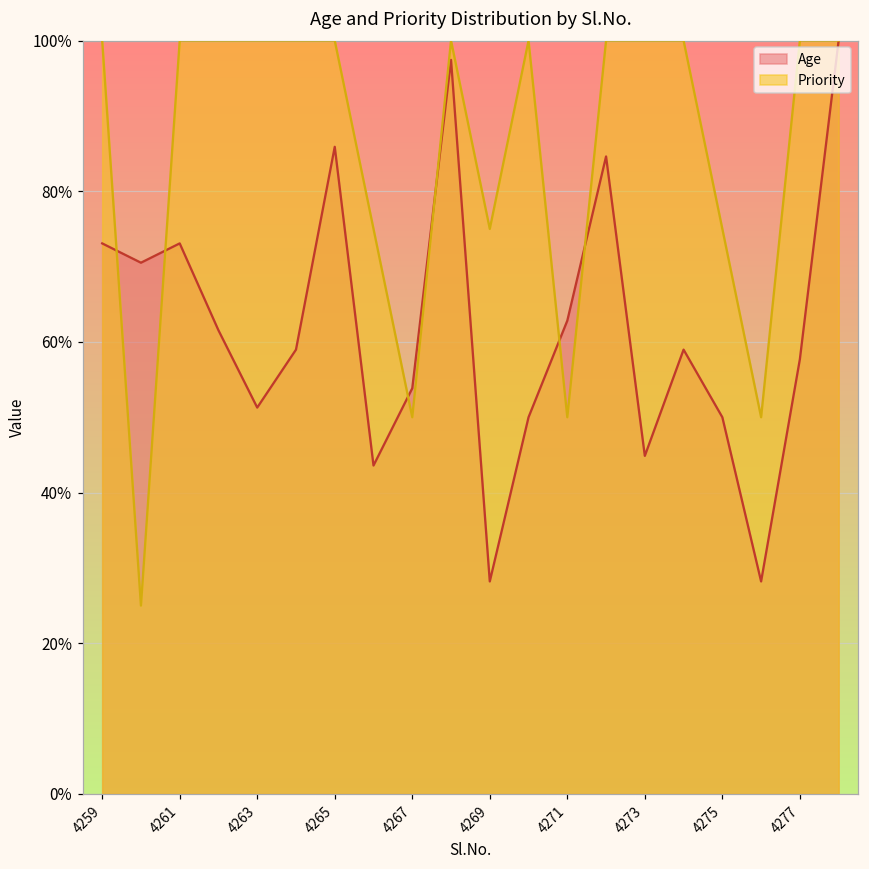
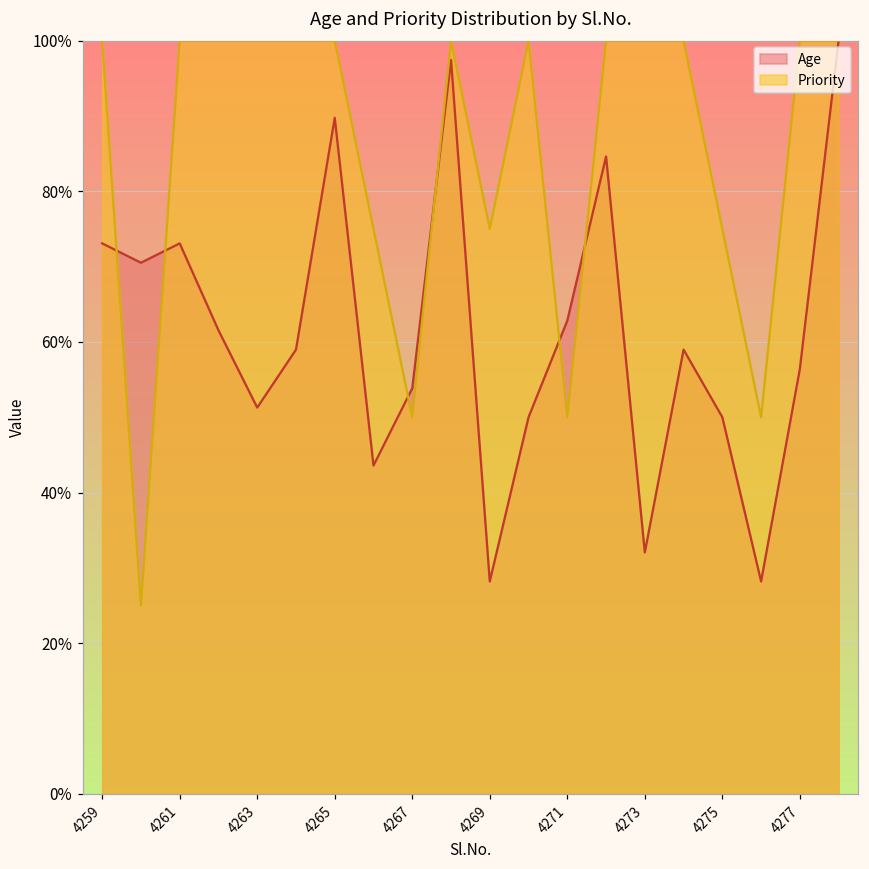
Age, 4265: 86% -> 90%
Age, 4273: 45% -> 32%
Age, 4277: 58% -> 56%
